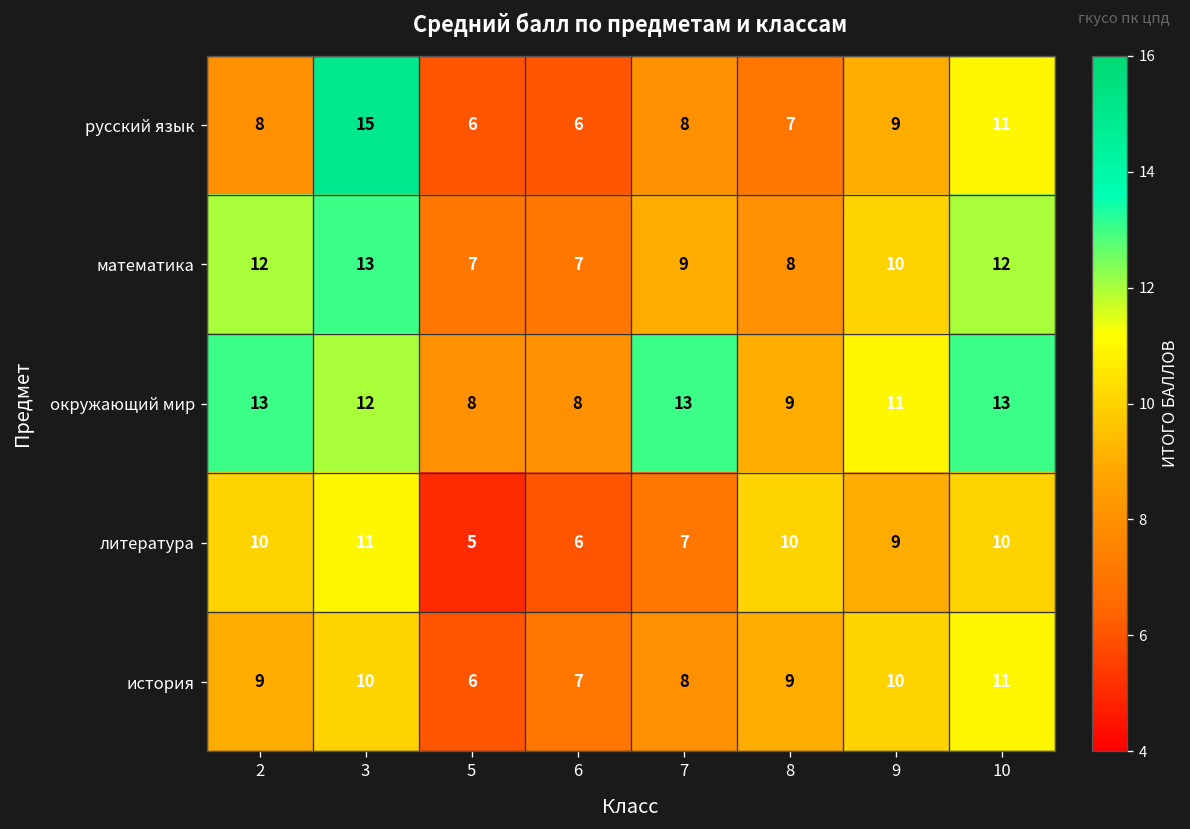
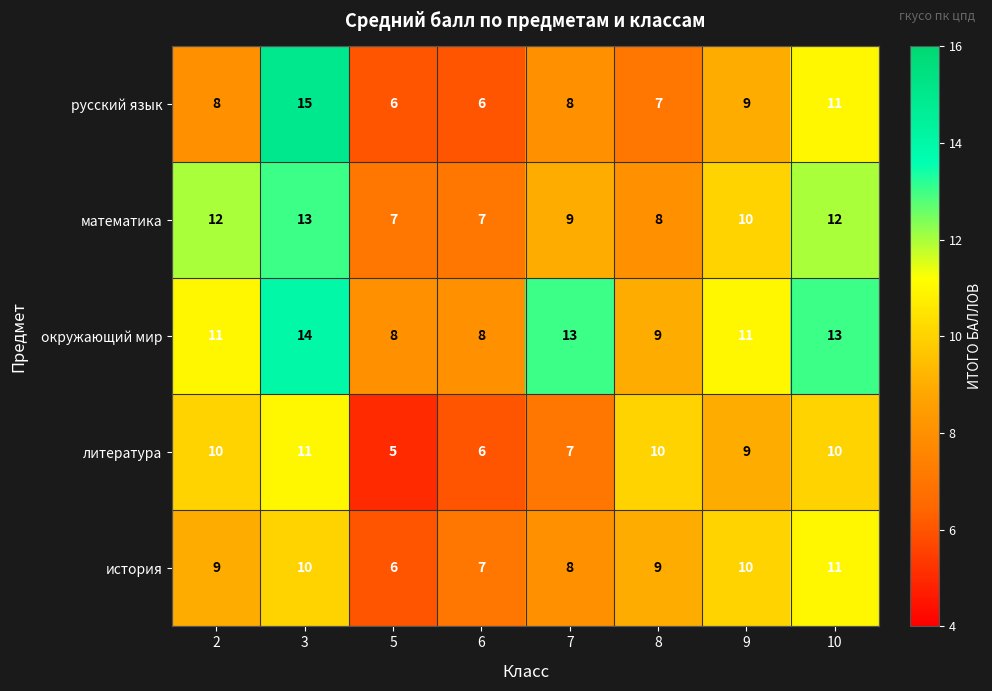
окружающий мир, 2: 13 -> 11
окружающий мир, 3: 12 -> 14
